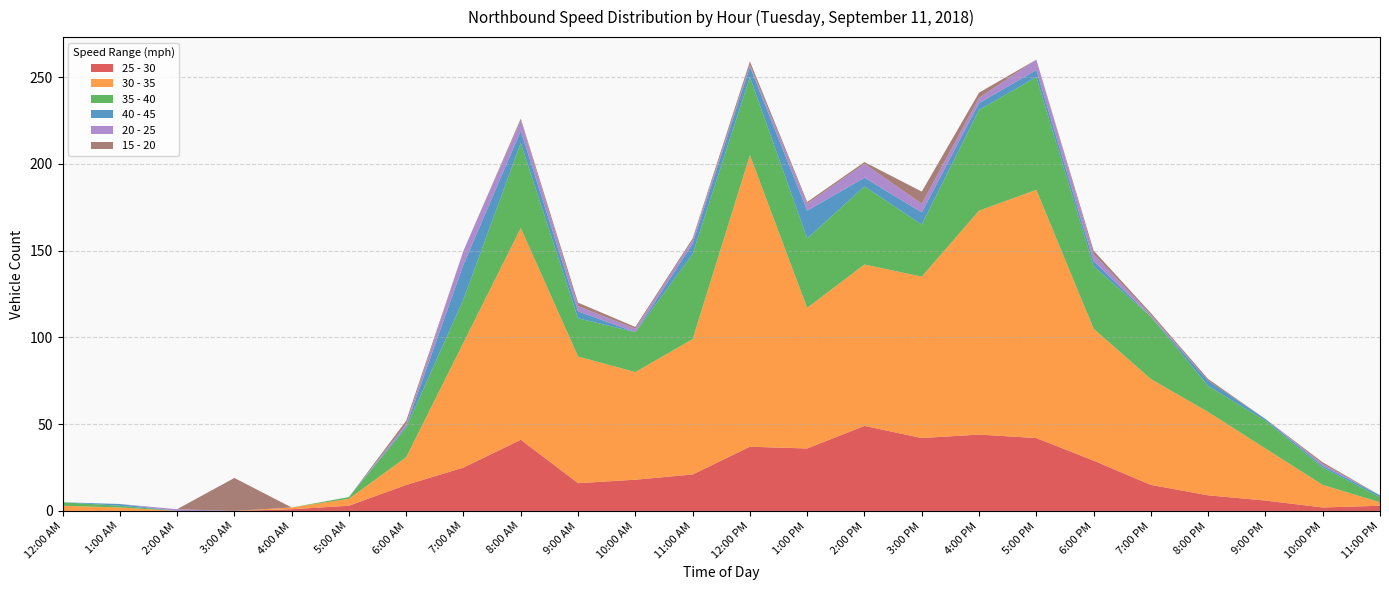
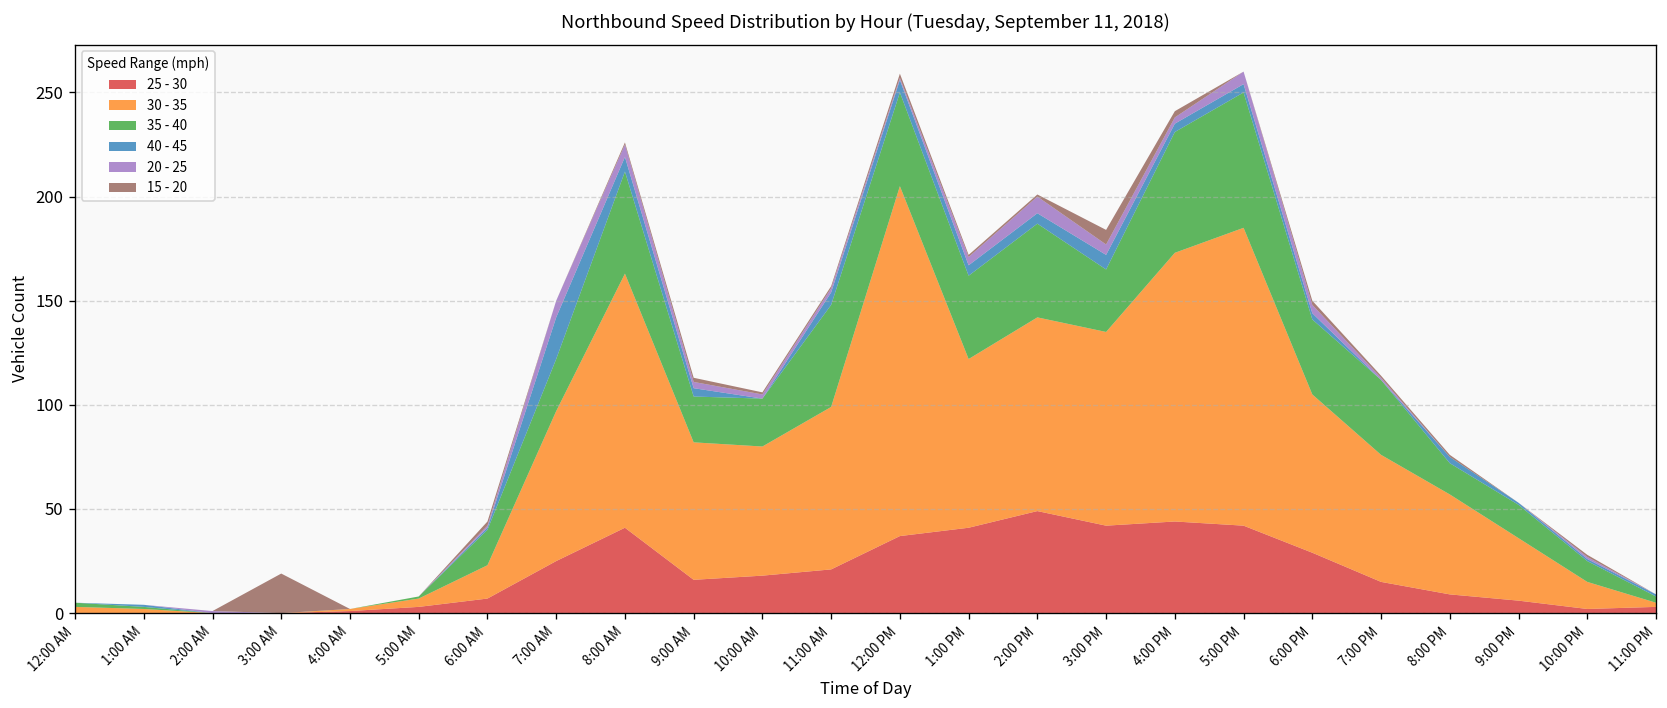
25 - 30, 6:00 AM: 15 -> 7
30 - 35, 9:00 AM: 73 -> 66
25 - 30, 1:00 PM: 36 -> 41
40 - 45, 1:00 PM: 16 -> 5
